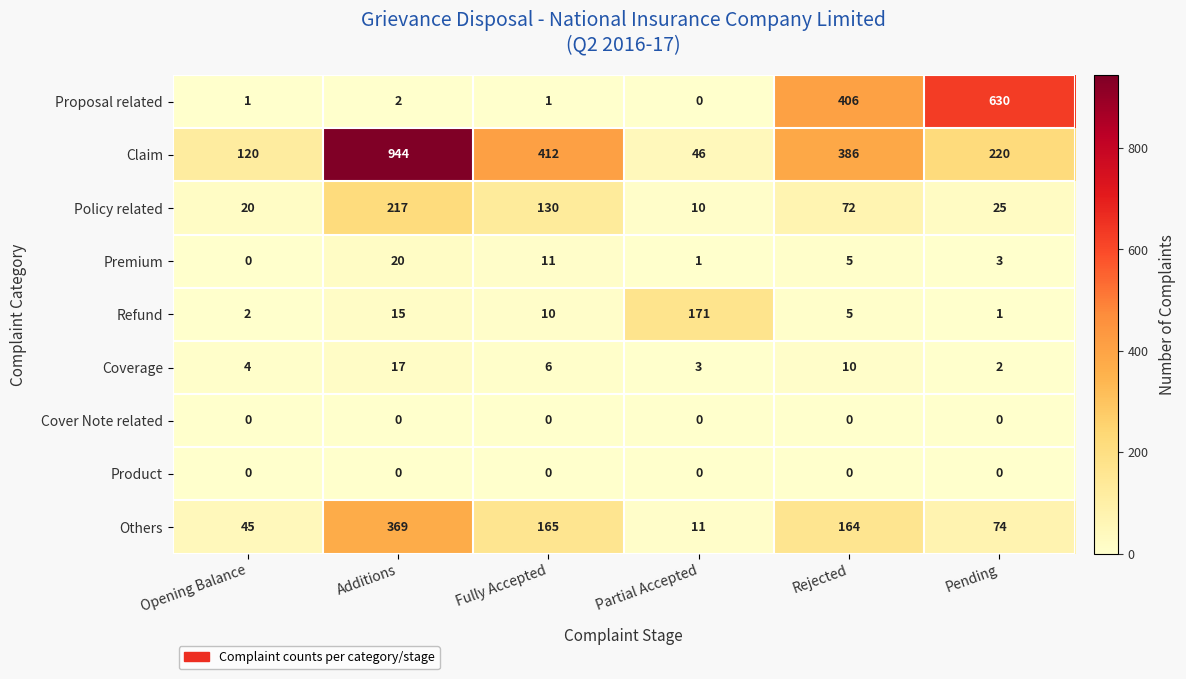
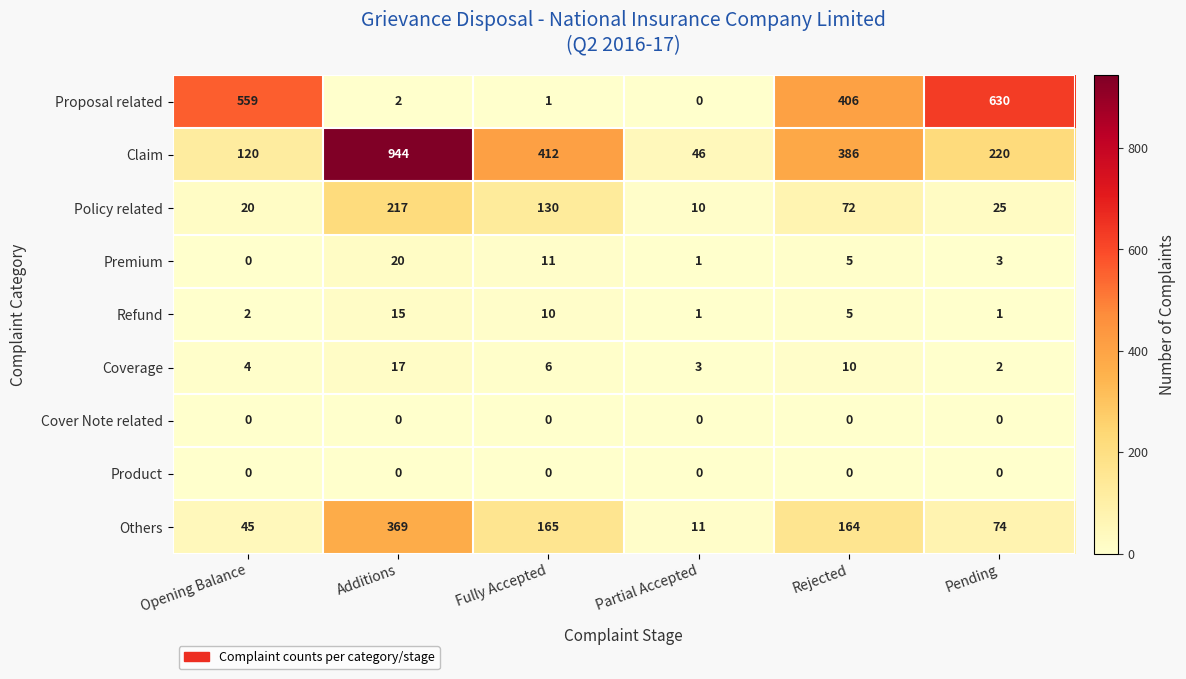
Proposal related, Opening Balance: 1 -> 559
Refund, Partial Accepted: 171 -> 1
